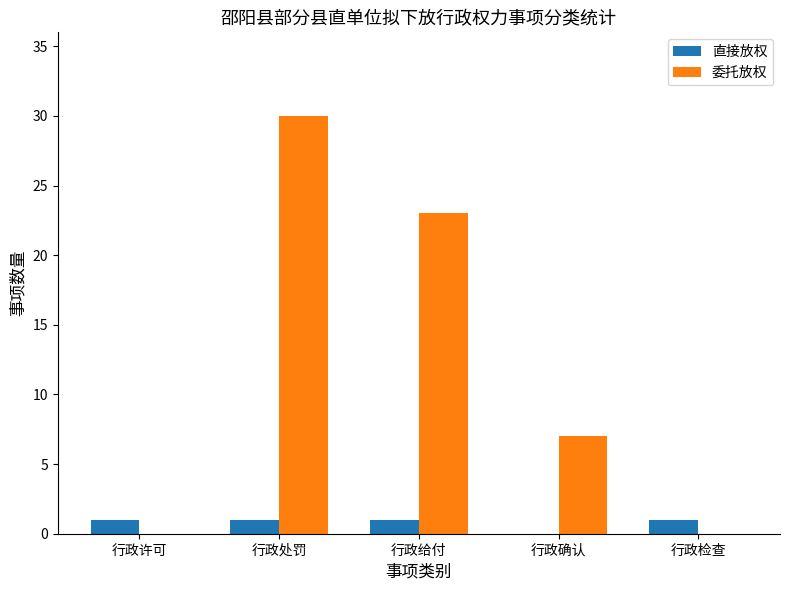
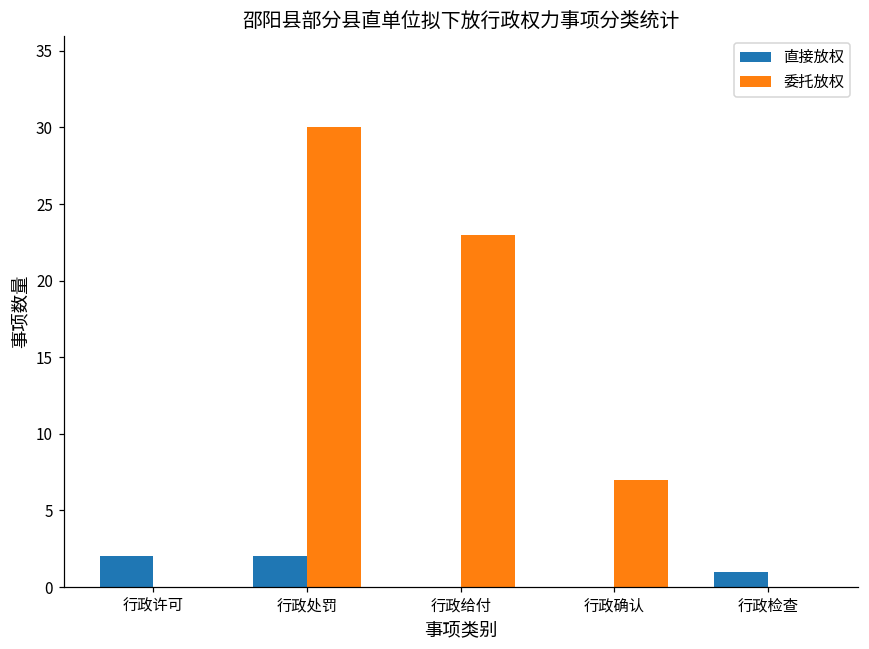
直接放权, 行政许可: 1 -> 2
直接放权, 行政处罚: 1 -> 2
直接放权, 行政给付: 1 -> 0
